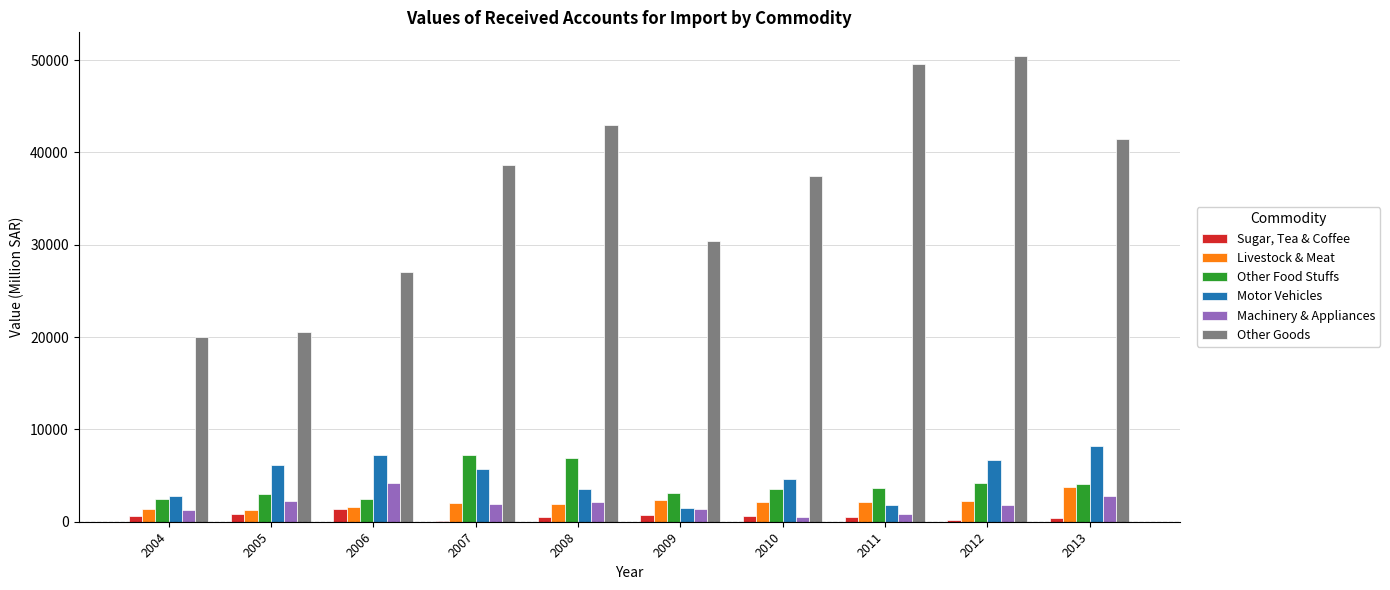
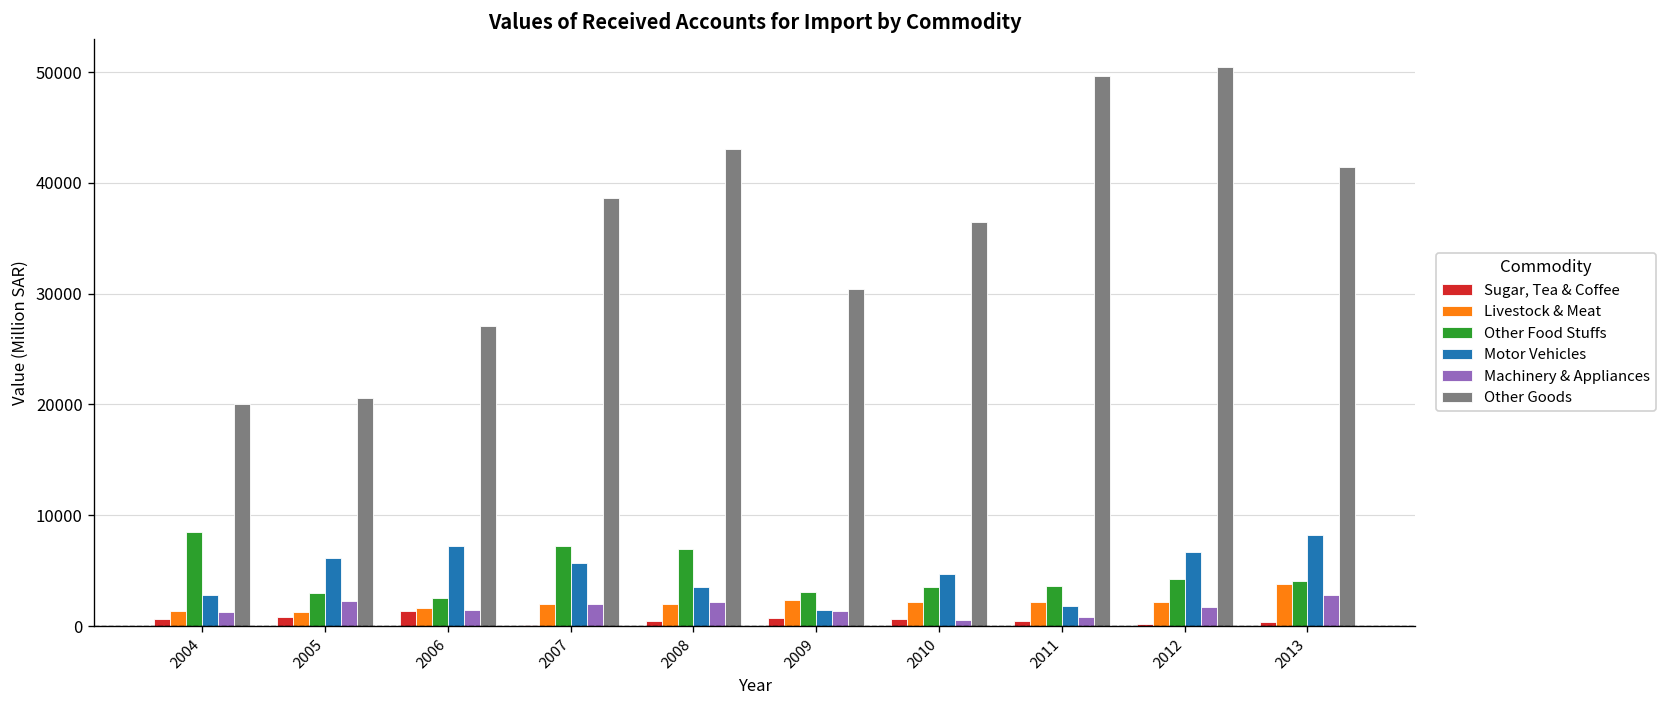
Other Food Stuffs, 2004: 3000 -> 9000
Machinery & Appliances, 2006: 4000 -> 1000
Other Goods, 2010: 37400 -> 36500
